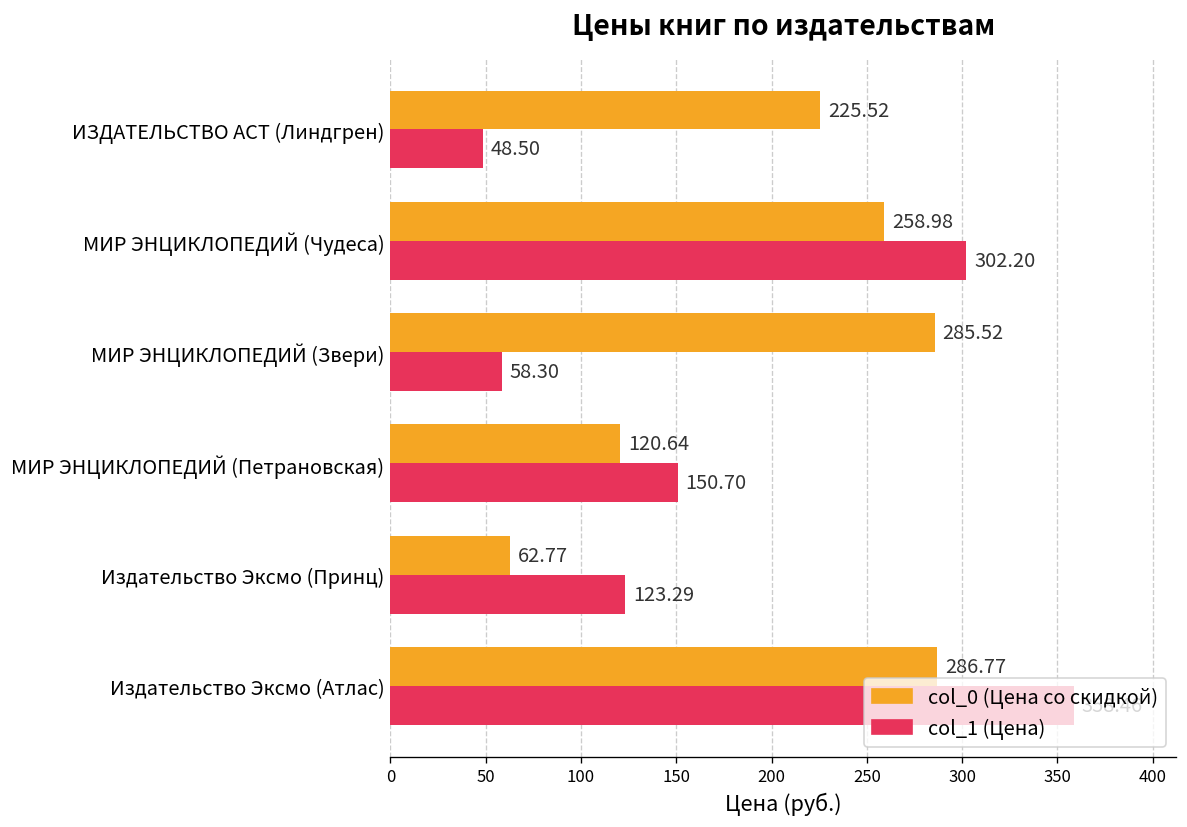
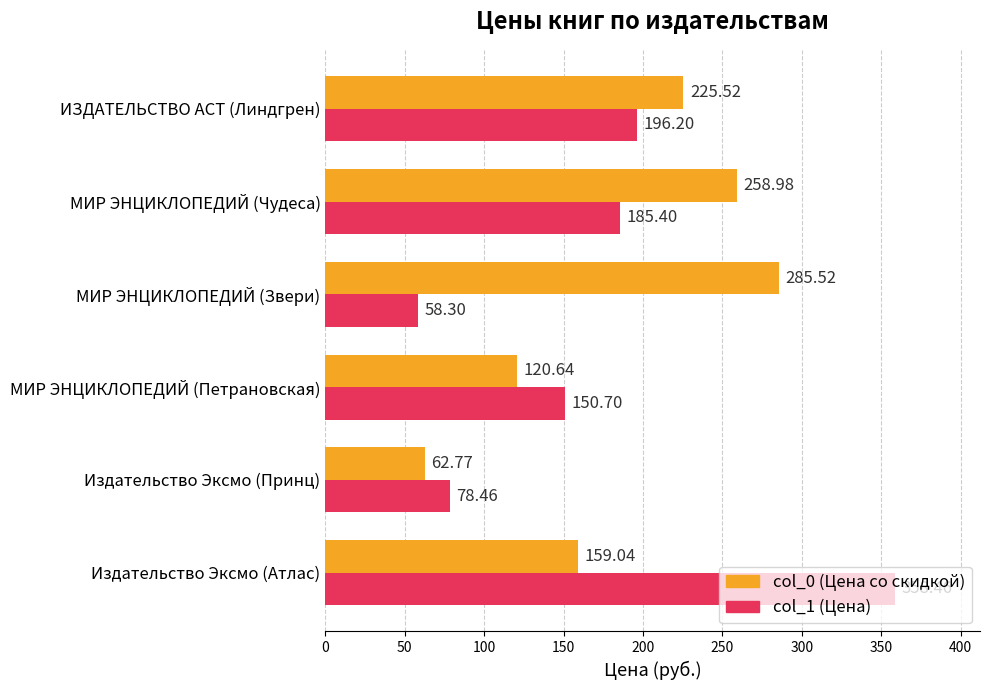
col_1 (Цена), ИЗДАТЕЛЬСТВО АСТ (Линдгрен): 48.50 -> 196.20
col_1 (Цена), МИР ЭНЦИКЛОПЕДИЙ (Чудеса): 302.20 -> 185.40
col_1 (Цена), Издательство Эксмо (Принц): 123.29 -> 78.46
col_0 (Цена со скидкой), Издательство Эксмо (Атлас): 286.77 -> 159.04
